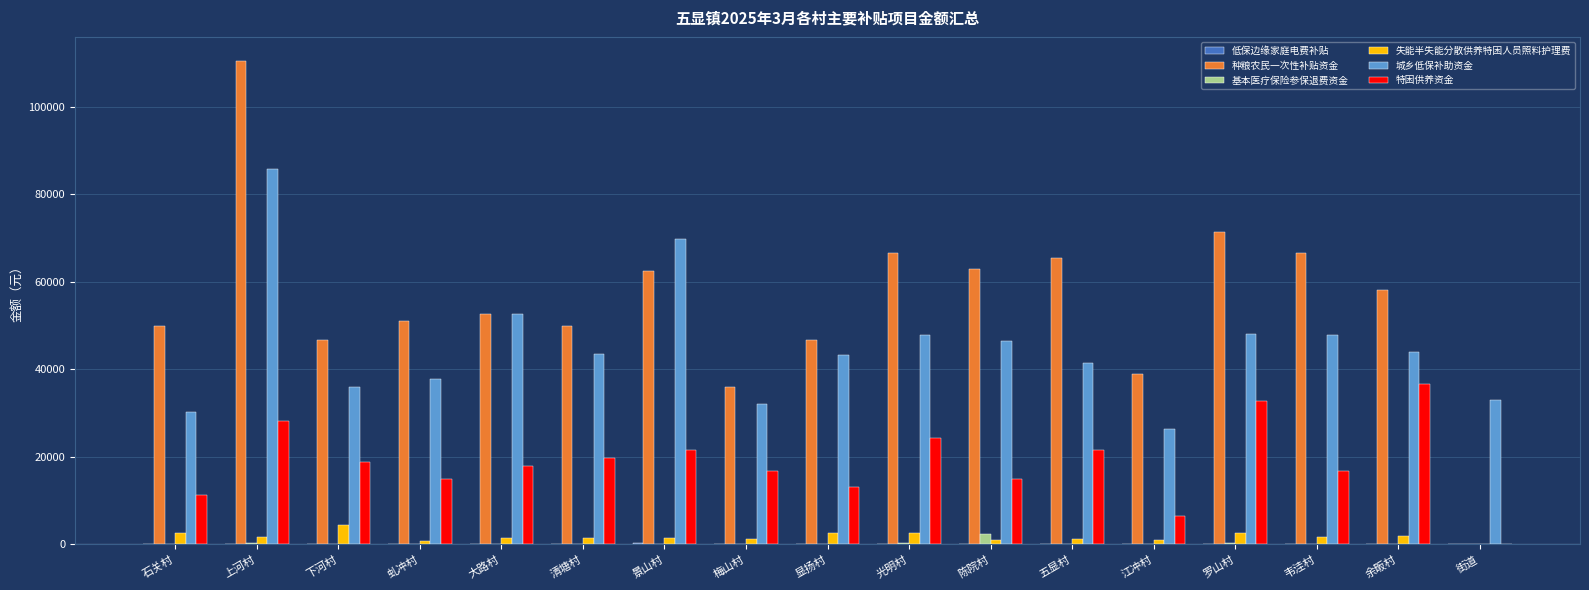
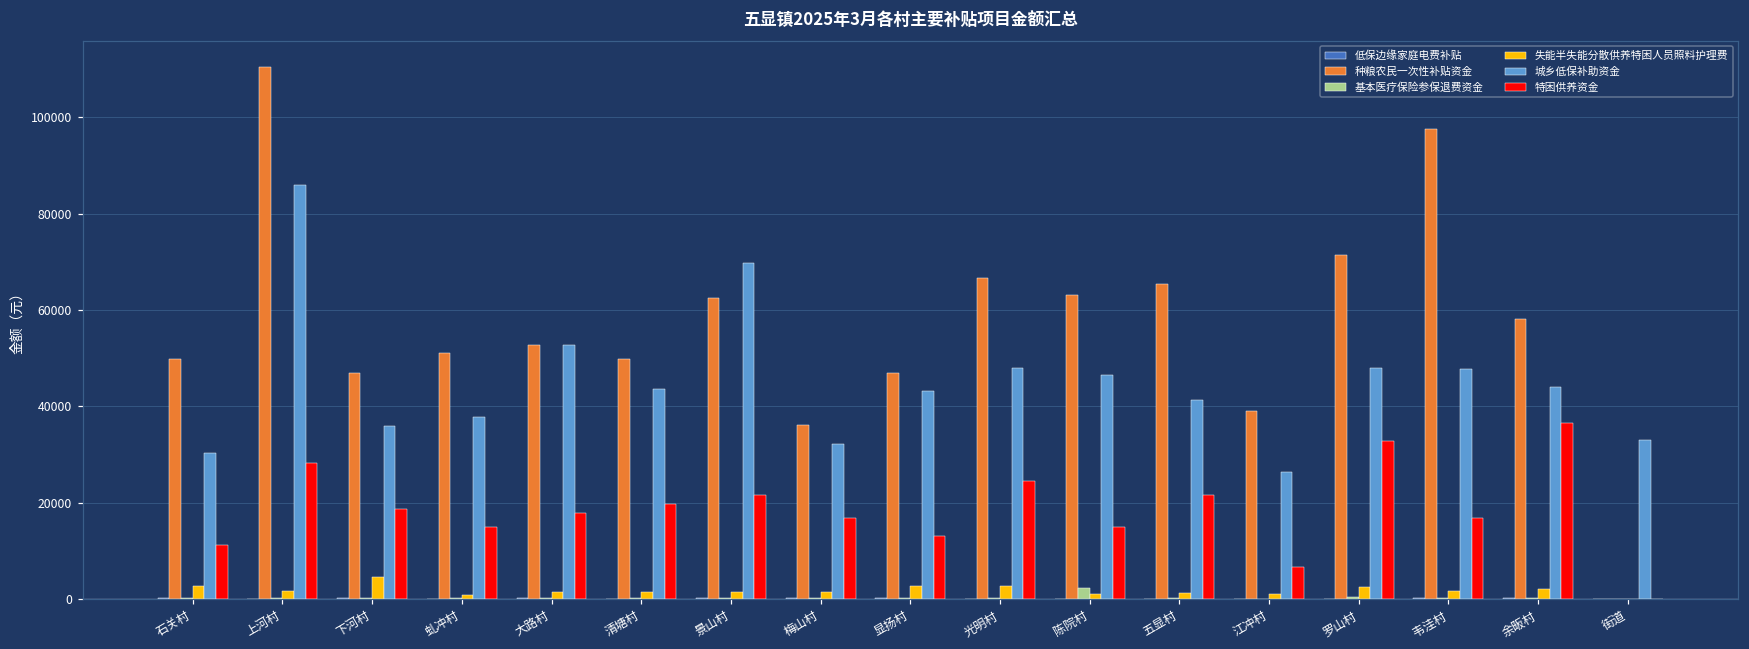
种粮农民一次性补贴资金, 韦洼村: 67000 -> 98000
